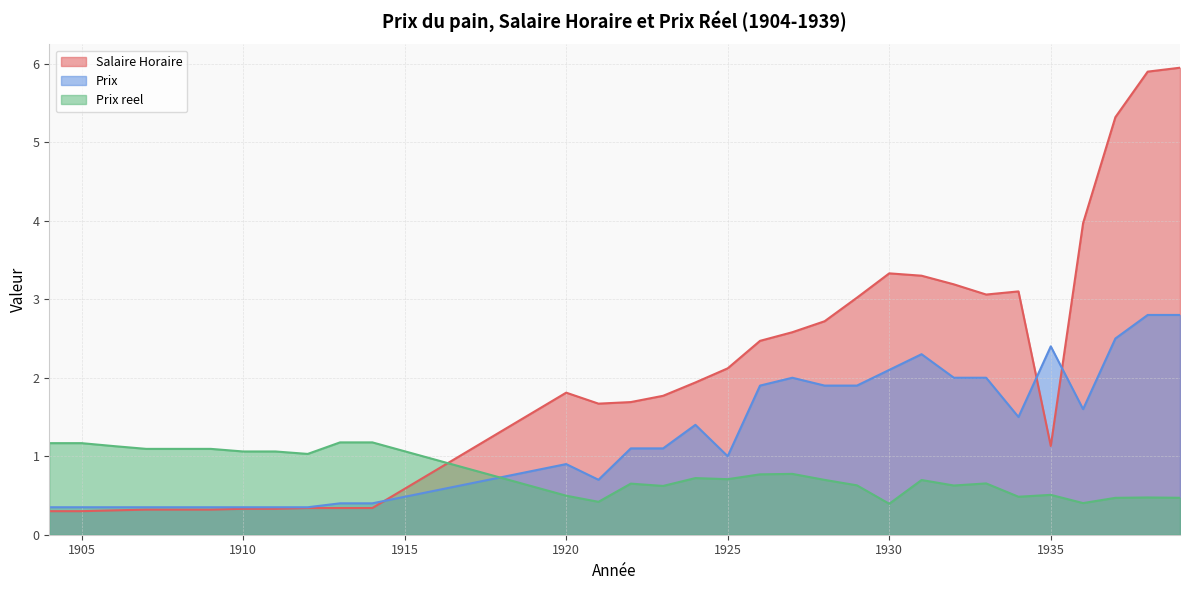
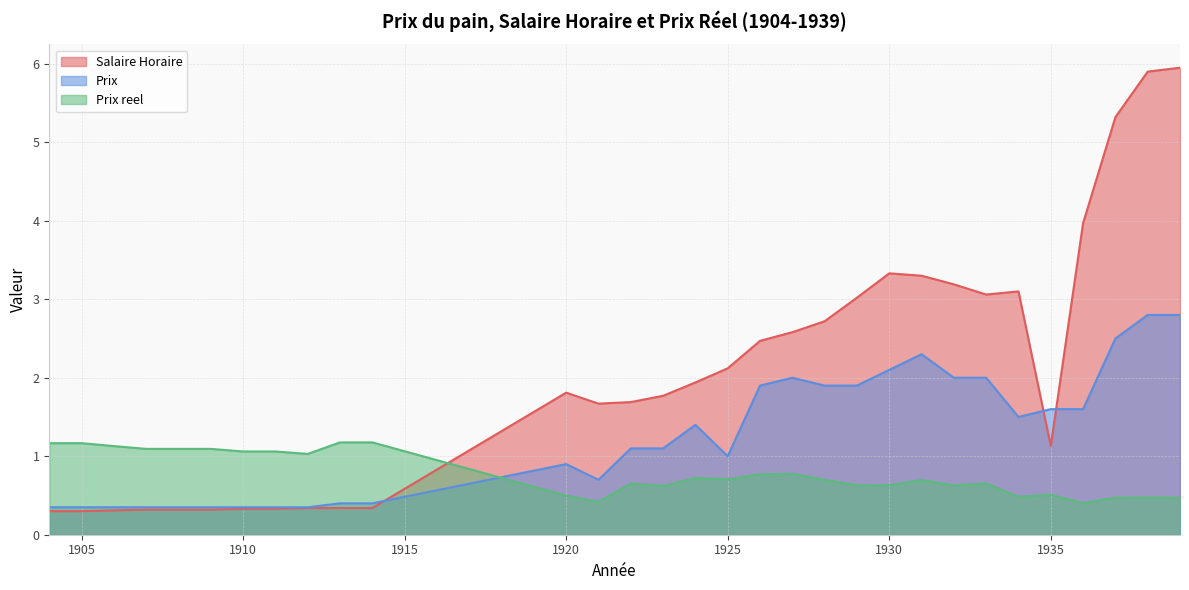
Prix reel, 1930: 0.4 -> 0.6
Prix, 1935: 2.4 -> 1.6
